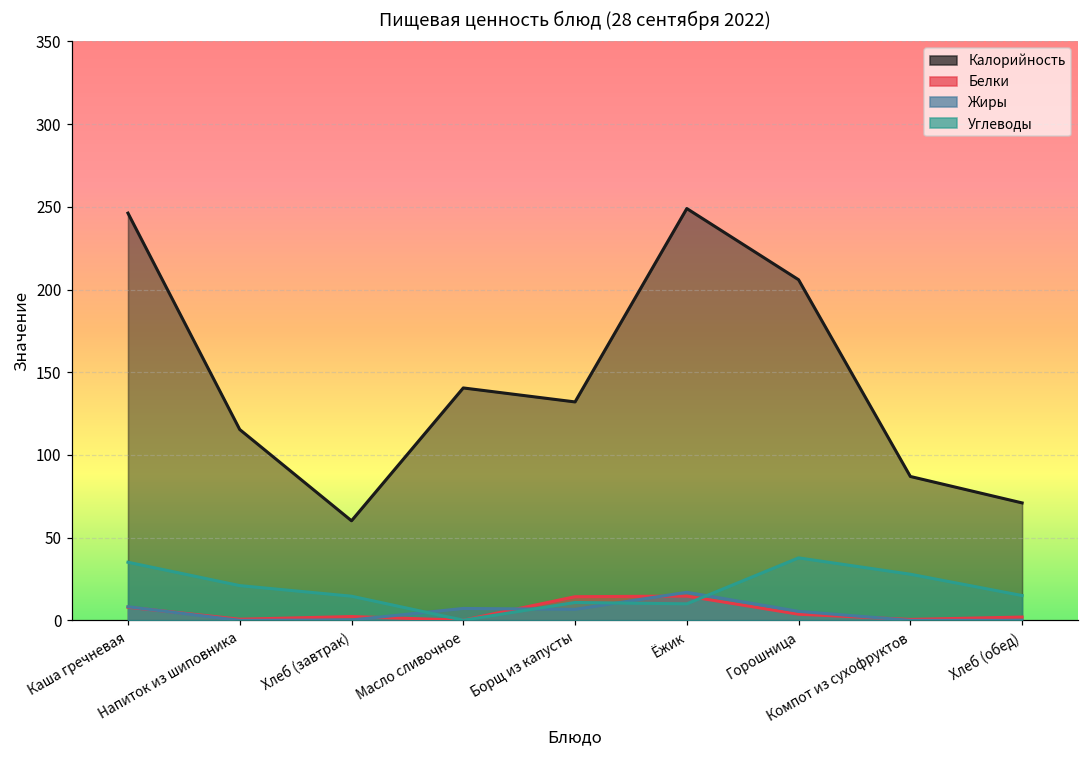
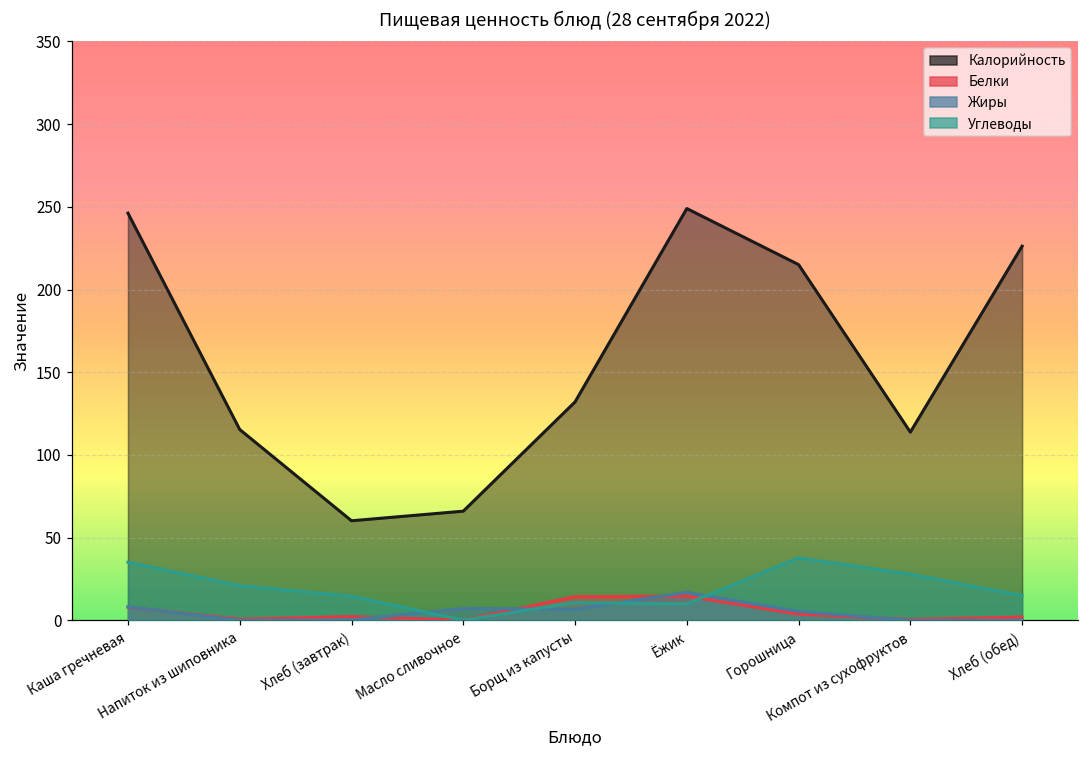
Калорийность, Масло сливочное: 141 -> 66
Калорийность, Горошница: 206 -> 215
Калорийность, Компот из сухофруктов: 87 -> 114
Калорийность, Хлеб (обед): 71 -> 226
